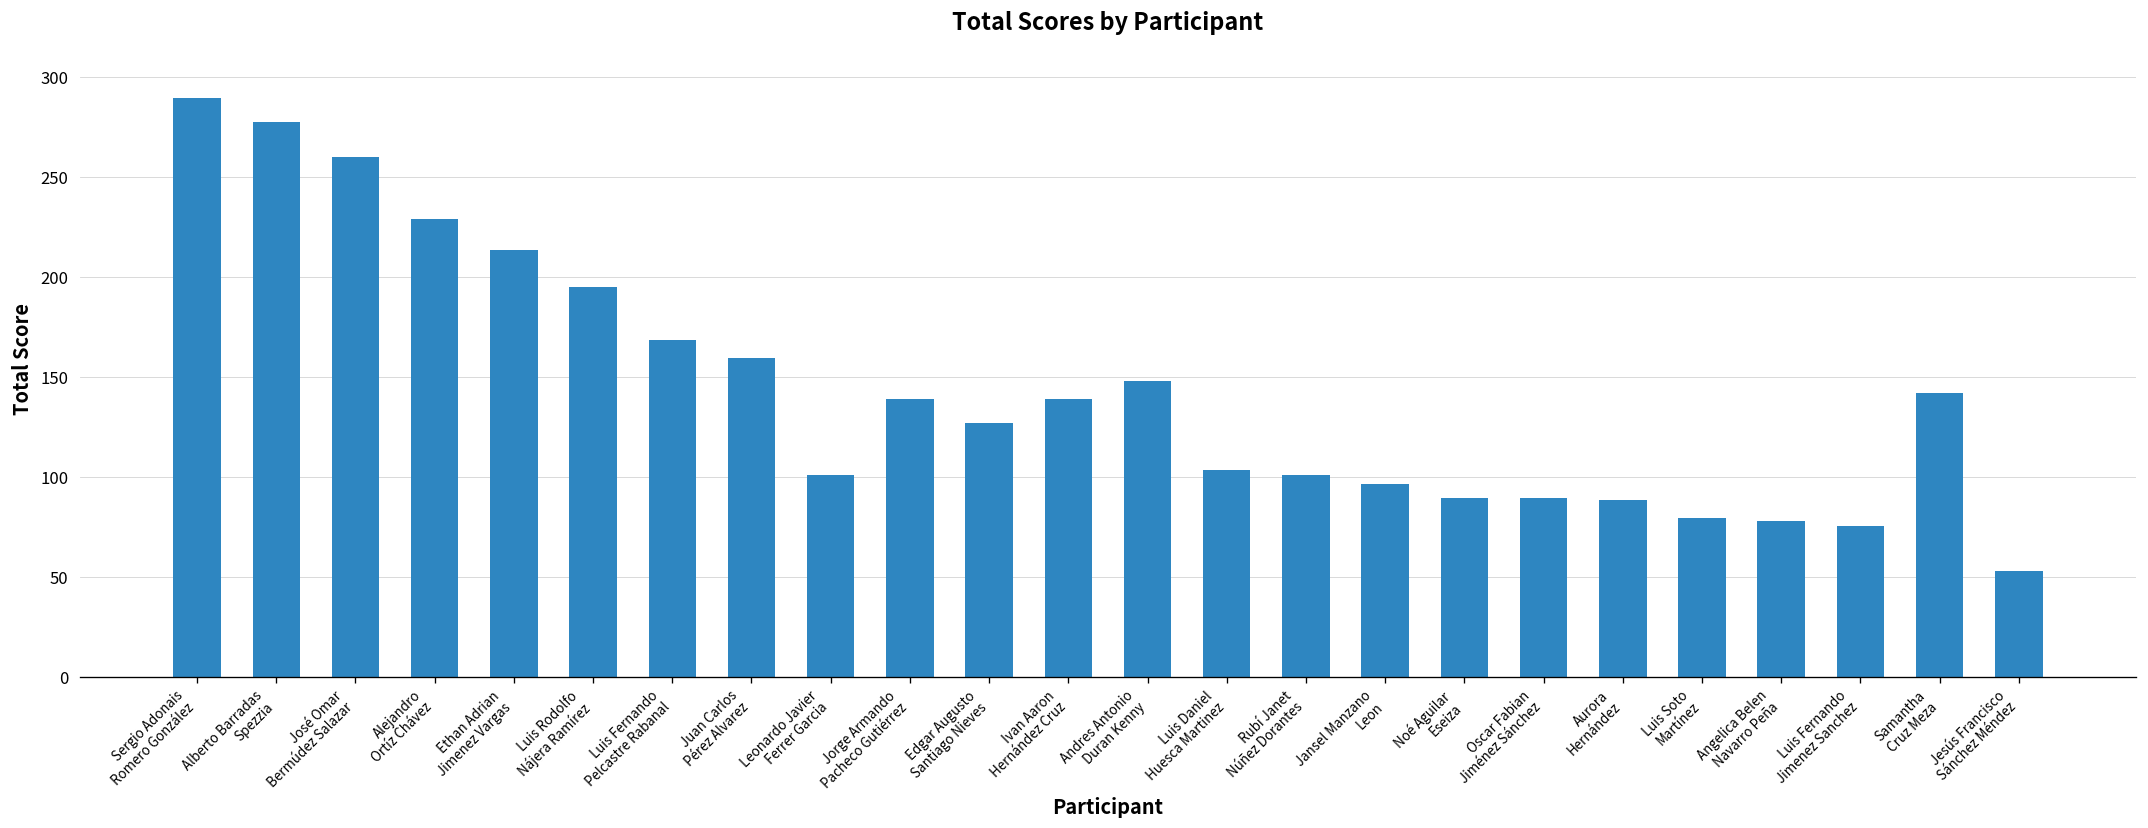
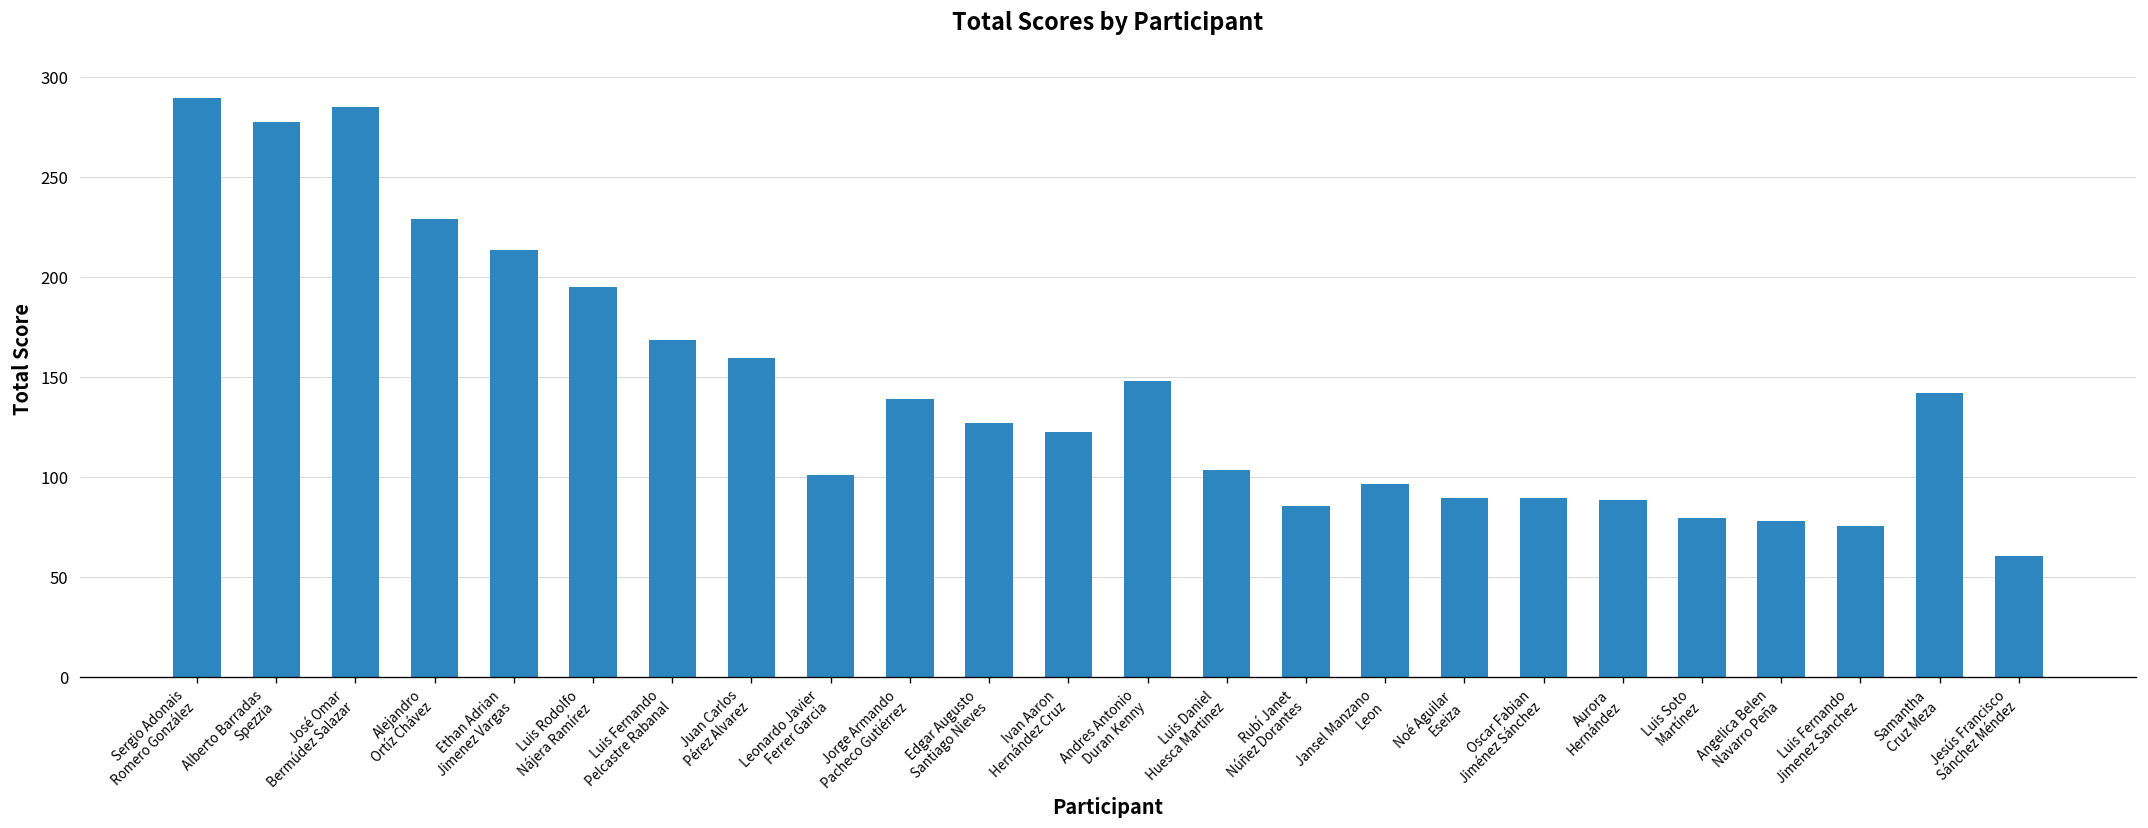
José Omar Bermúdez Salazar: 260 -> 285
Ivan Aaron Hernández Cruz: 139 -> 123
Rubí Janet Núñez Dorantes: 101 -> 86
Jesús Francisco Sánchez Méndez: 53 -> 61
